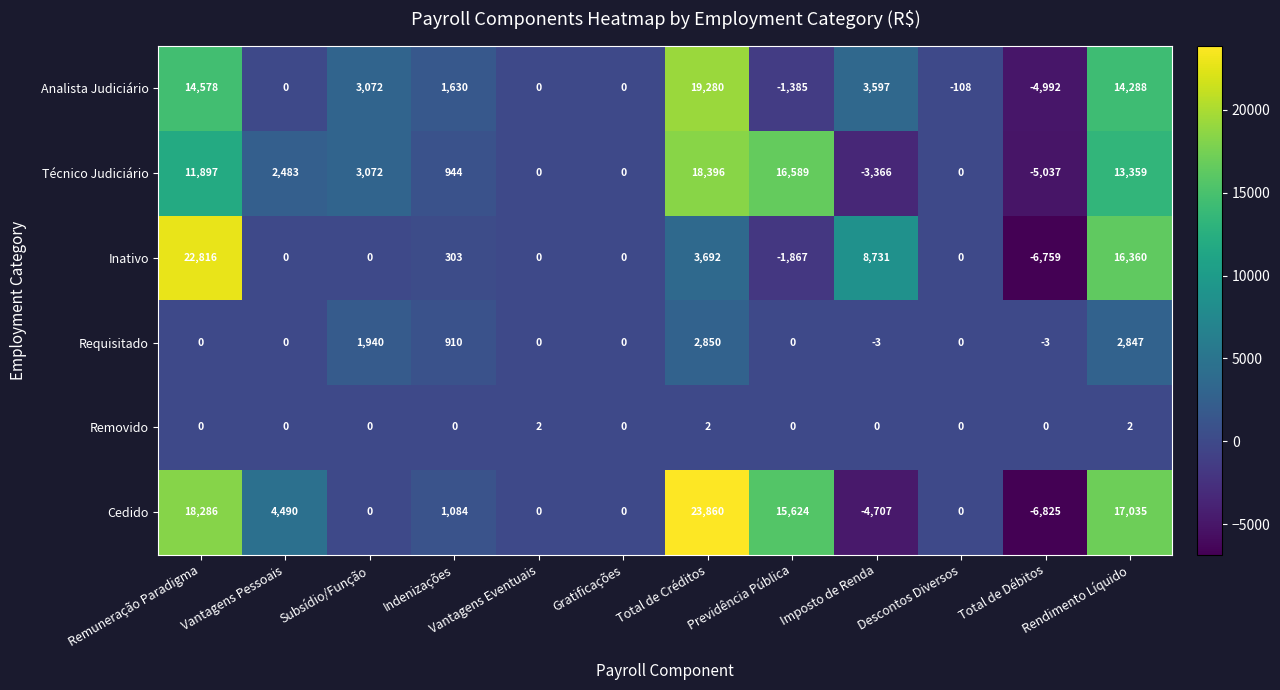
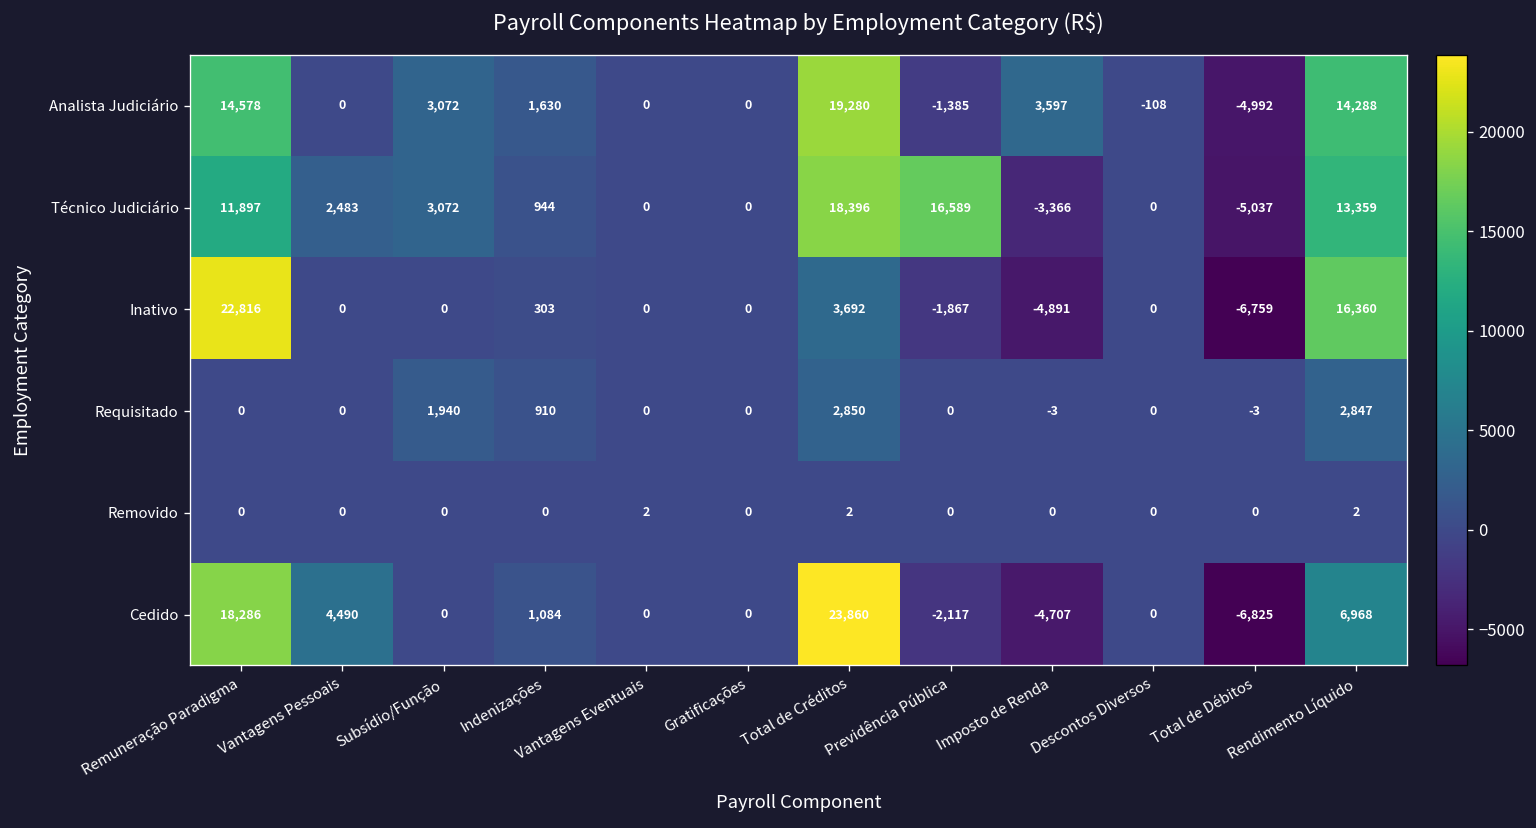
Inativo, Imposto de Renda: 8,731 -> -4,891
Cedido, Previdência Pública: 15,624 -> -2,117
Cedido, Rendimento Líquido: 17,035 -> 6,968
